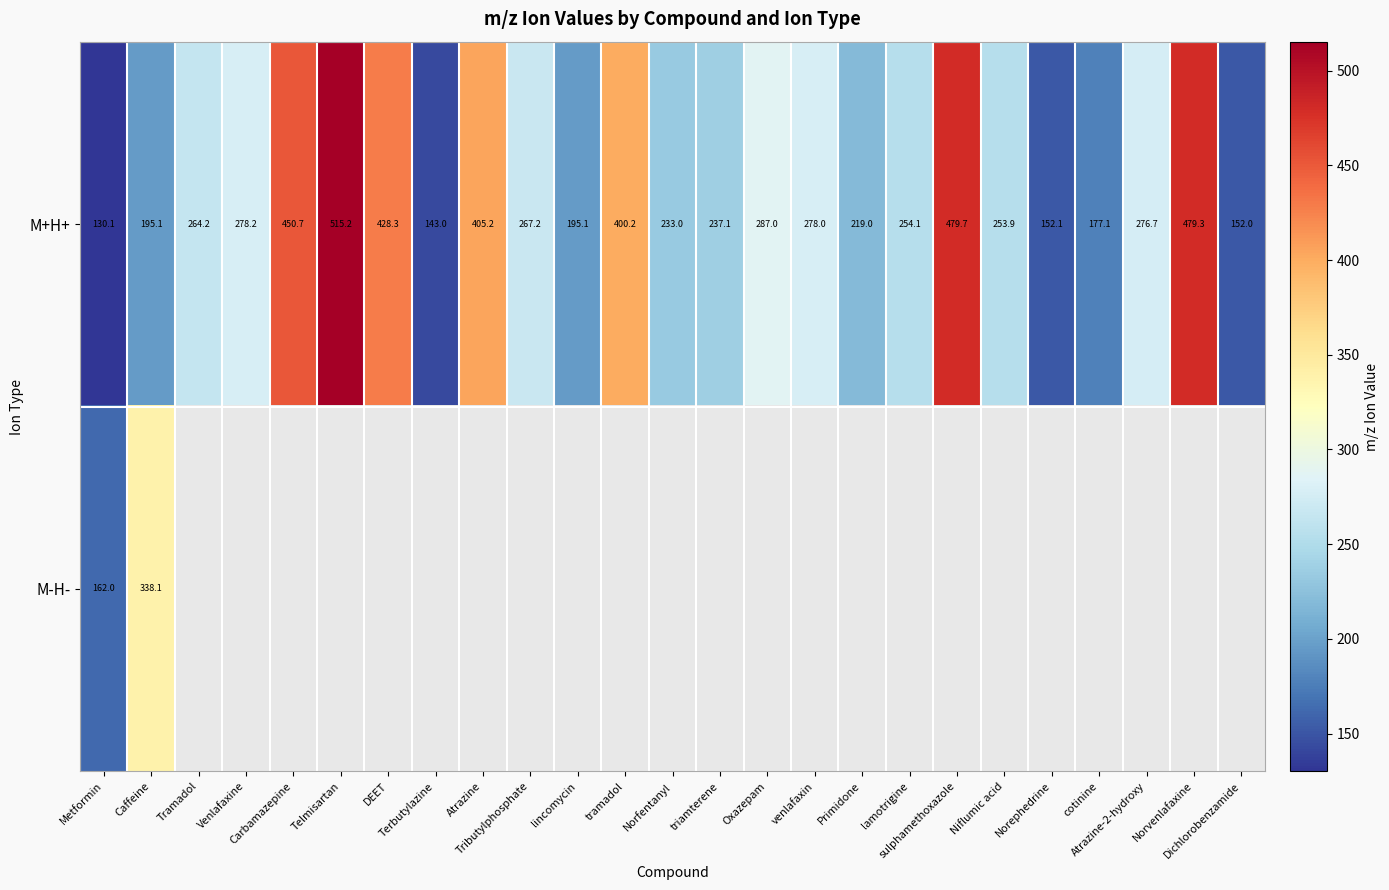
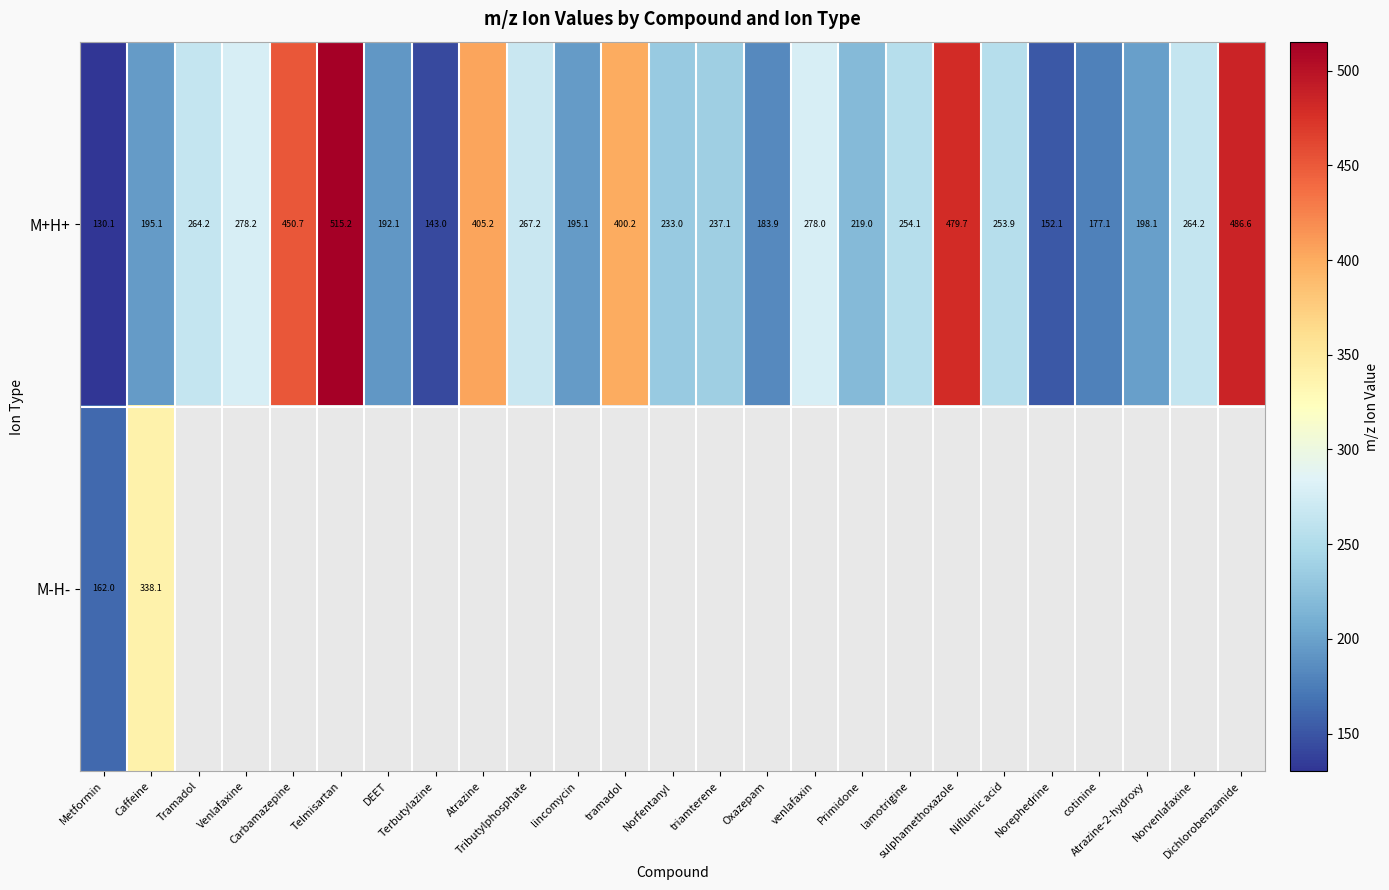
M+H+, DEET: 428.3 -> 192.1
M+H+, Oxazepam: 287.0 -> 183.9
M+H+, Atrazine-2-hydroxy: 276.7 -> 198.1
M+H+, Norvenlafaxine: 479.3 -> 264.2
M+H+, Dichlorobenzamide: 152.0 -> 486.6
